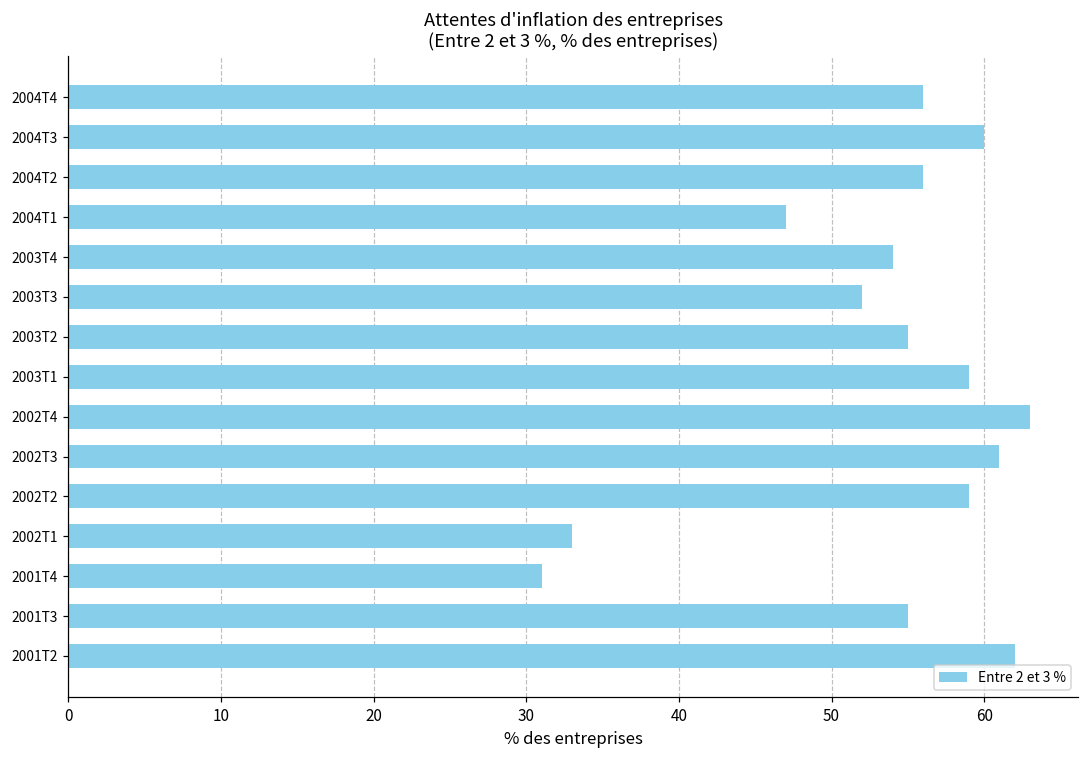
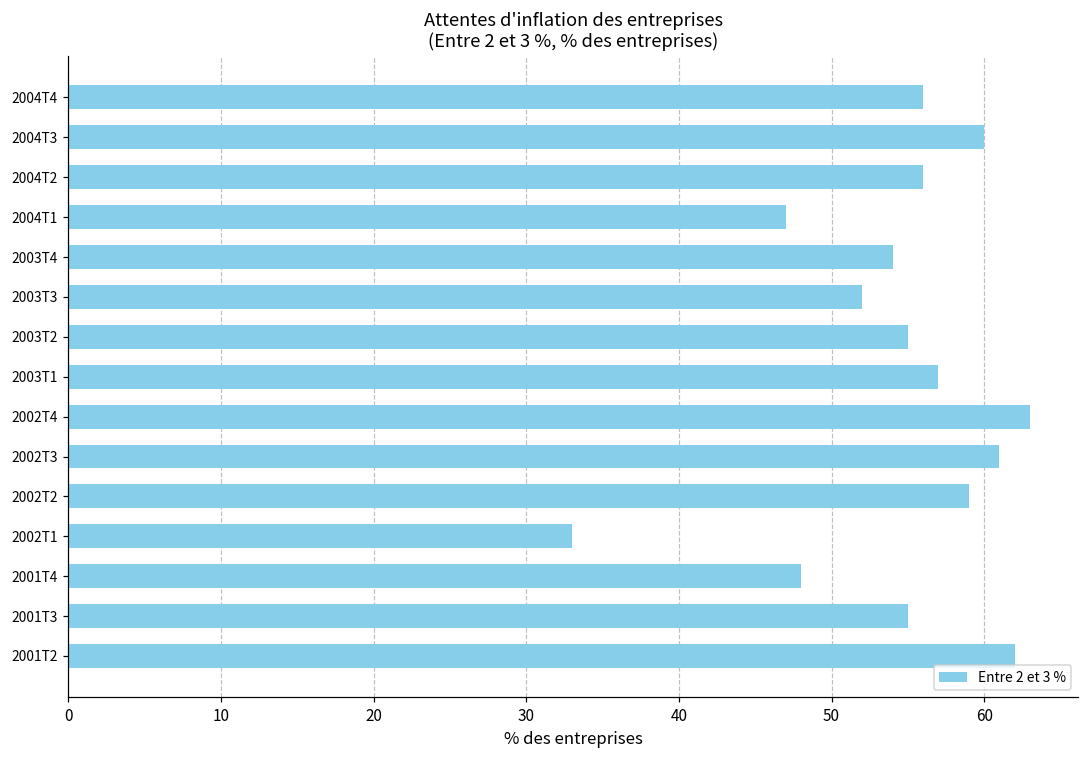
2003T1: 59 -> 57
2001T4: 31 -> 48
